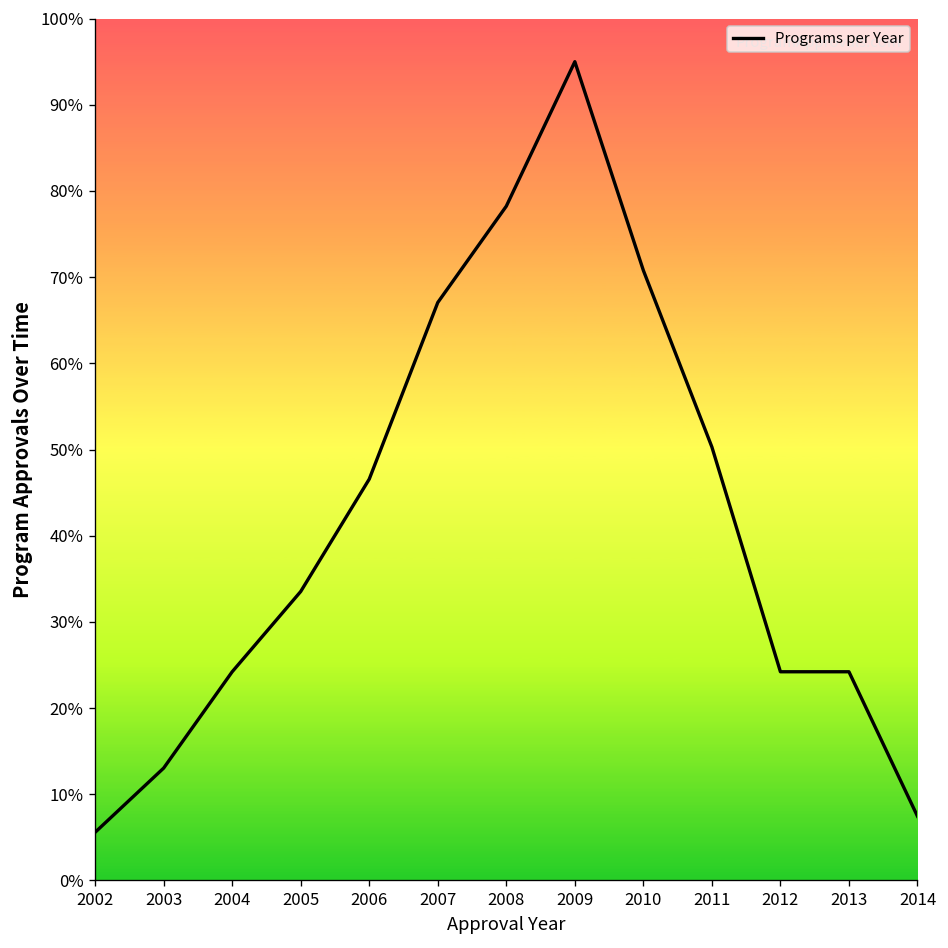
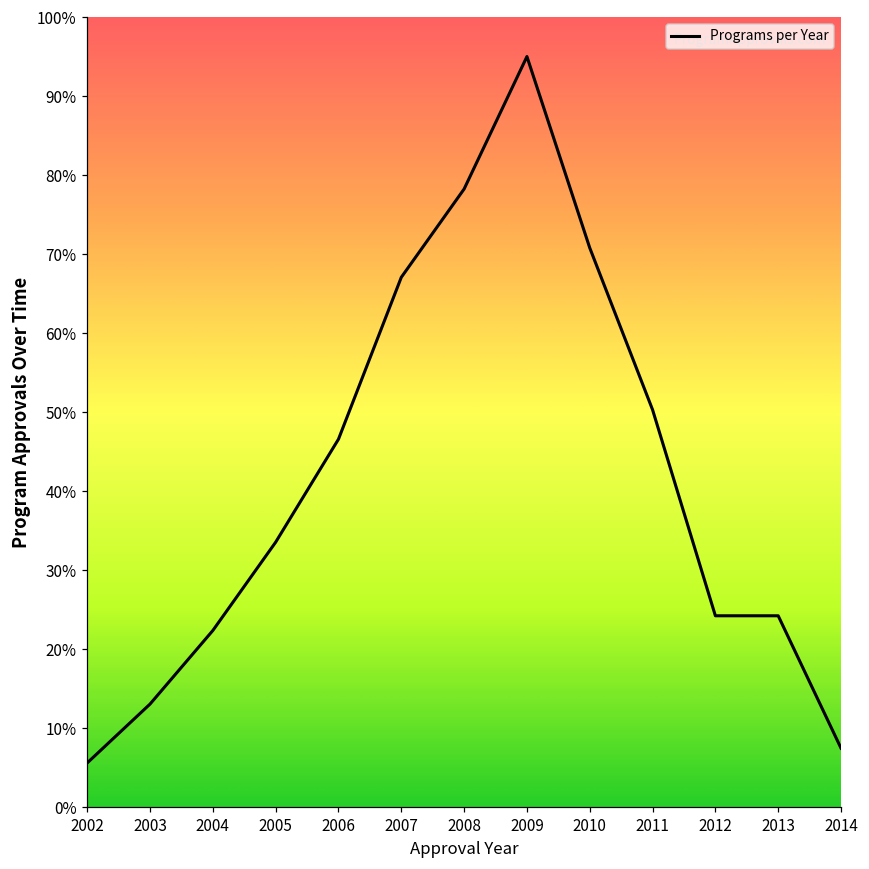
2004: 24% -> 22%
